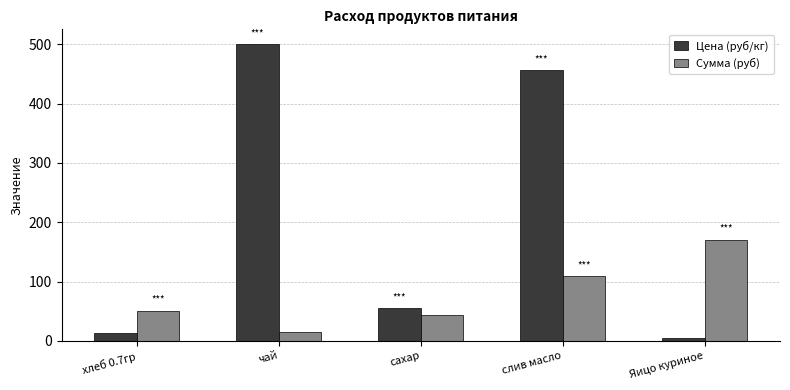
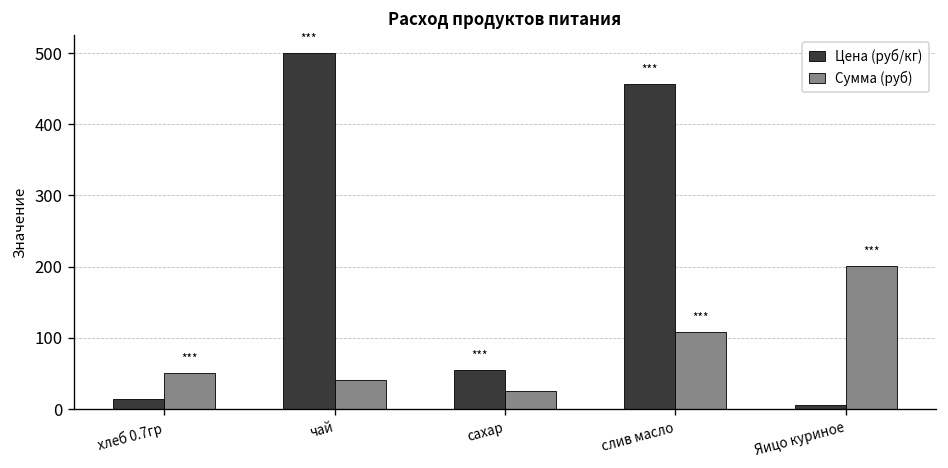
Сумма (руб), чай: 20 -> 40
Сумма (руб), сахар: 40 -> 30
Сумма (руб), Яицо куриное: 170 -> 200
